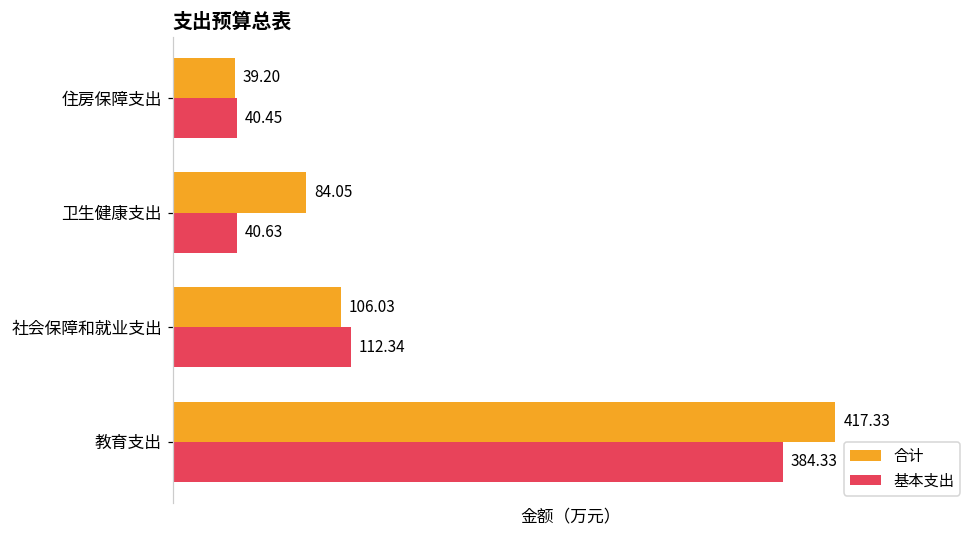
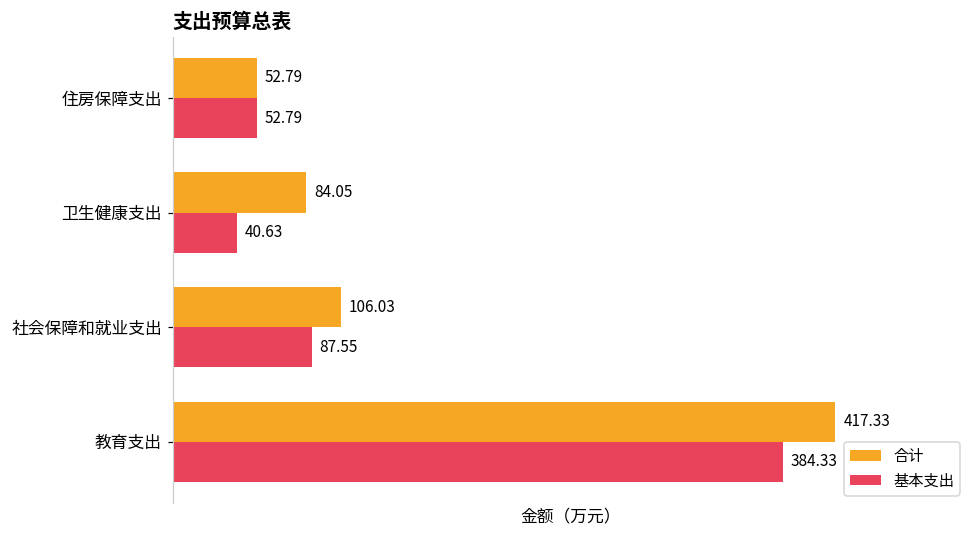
合计, 住房保障支出: 39.20 -> 52.79
基本支出, 住房保障支出: 40.45 -> 52.79
基本支出, 社会保障和就业支出: 112.34 -> 87.55
